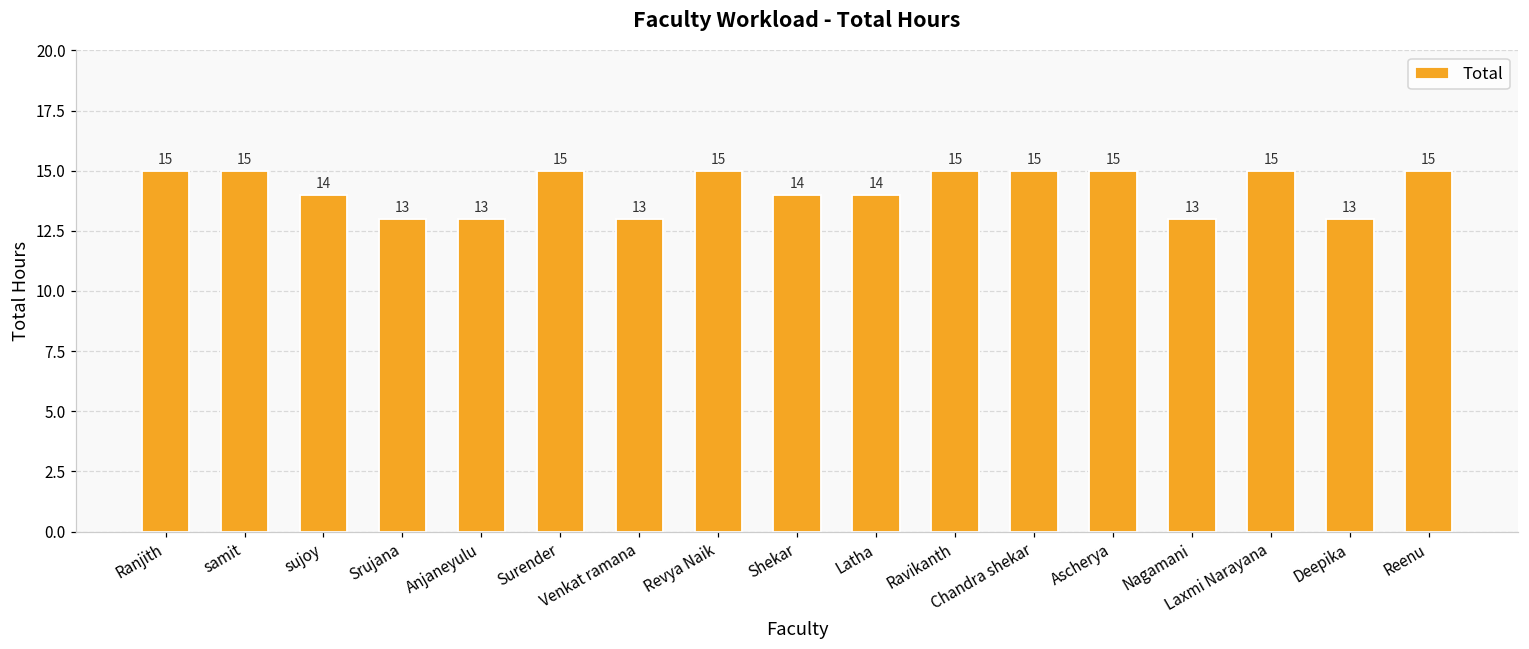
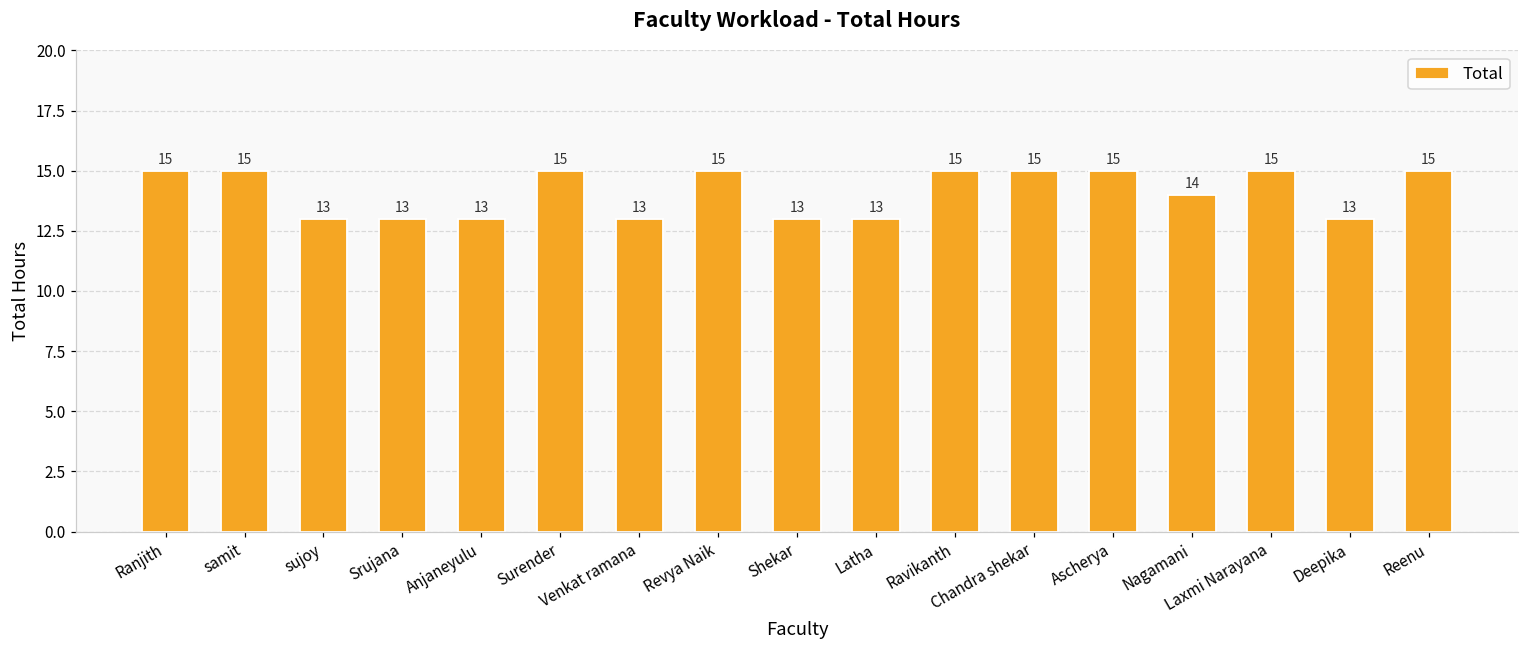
sujoy: 14 -> 13
Shekar: 14 -> 13
Latha: 14 -> 13
Nagamani: 13 -> 14
